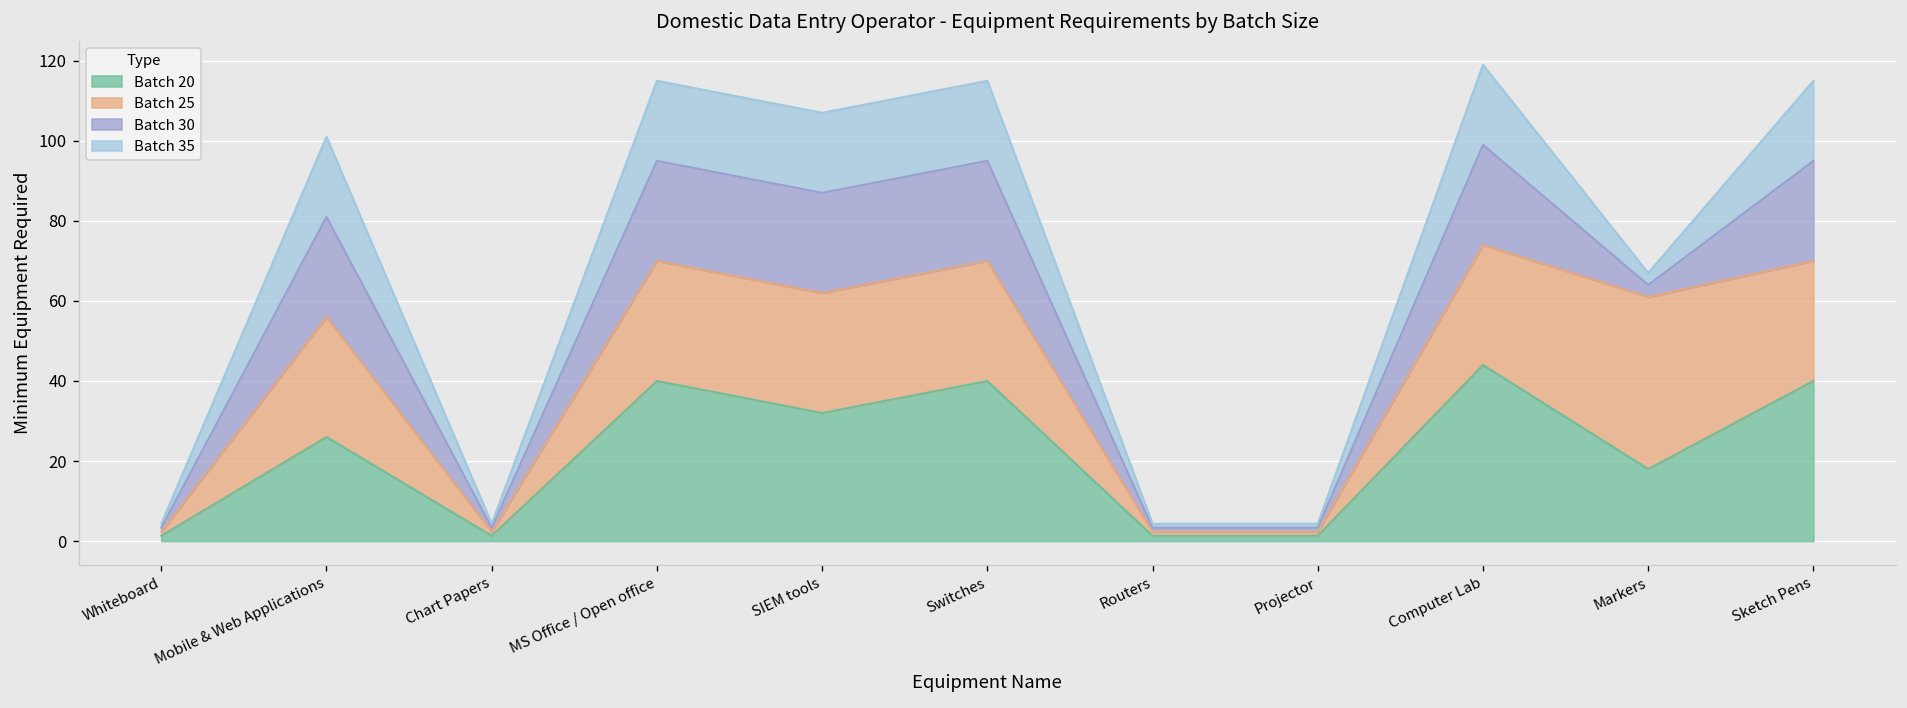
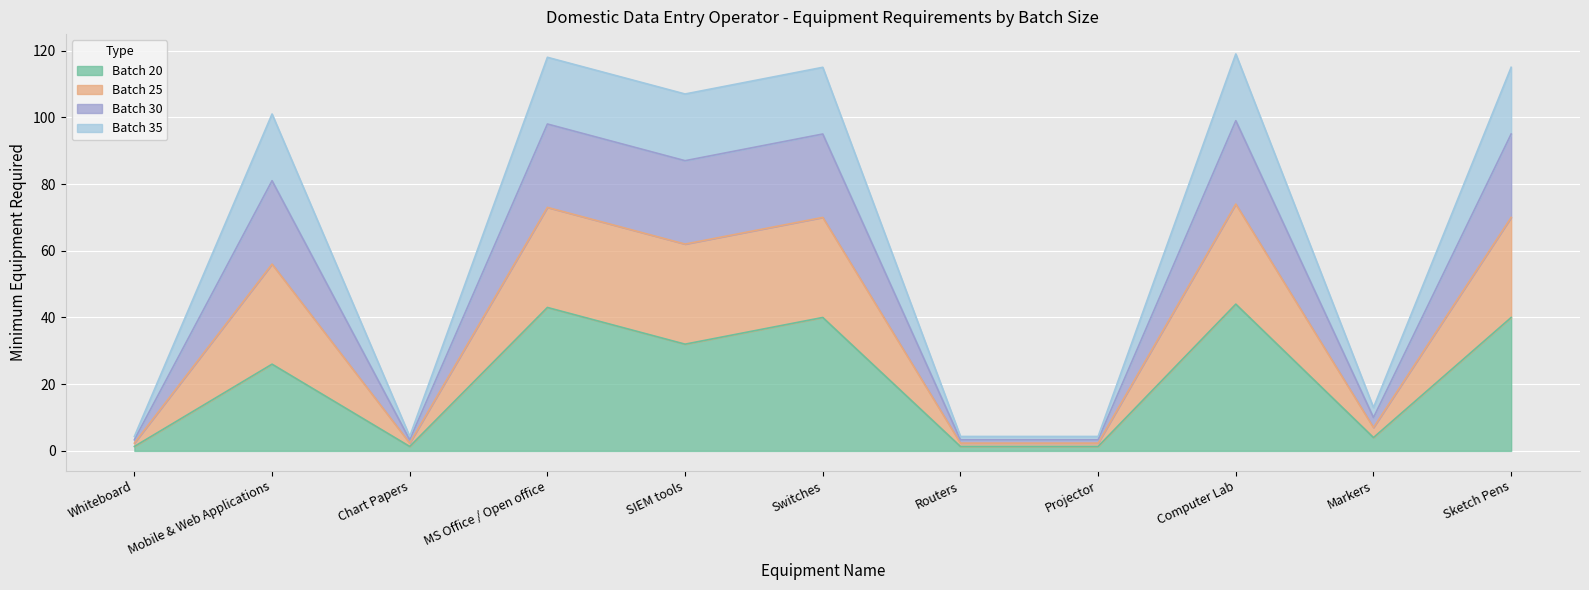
Batch 20, MS Office / Open office: 40 -> 43
Batch 20, Markers: 18 -> 4
Batch 25, Markers: 43 -> 3
